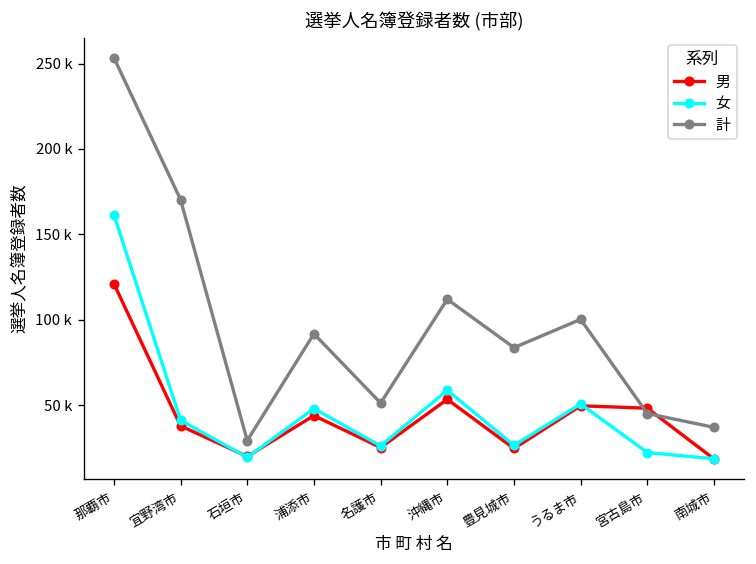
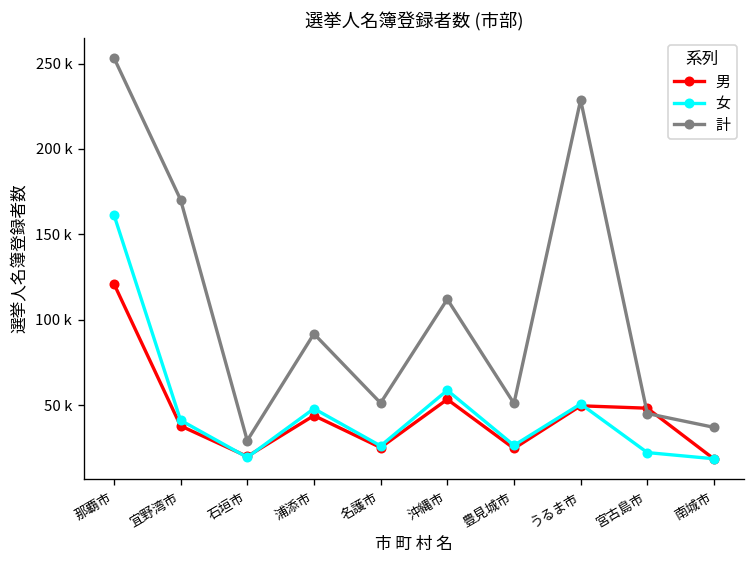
計, 豊見城市: 84000 -> 51000
計, うるま市: 100000 -> 229000
